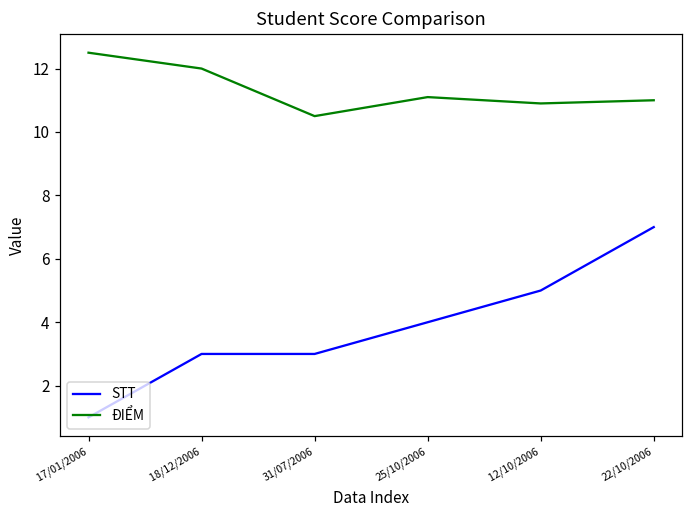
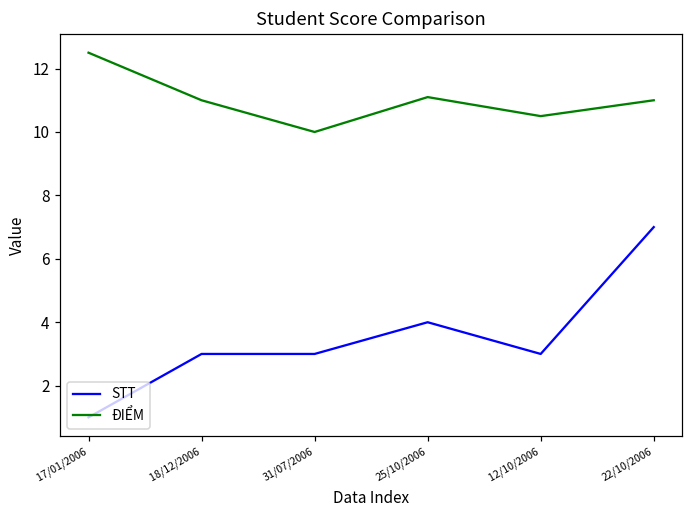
ĐIỂM, 18/12/2006: 12 -> 11
ĐIỂM, 31/07/2006: 10.5 -> 10.0
STT, 12/10/2006: 5 -> 3
ĐIỂM, 12/10/2006: 10.9 -> 10.5
